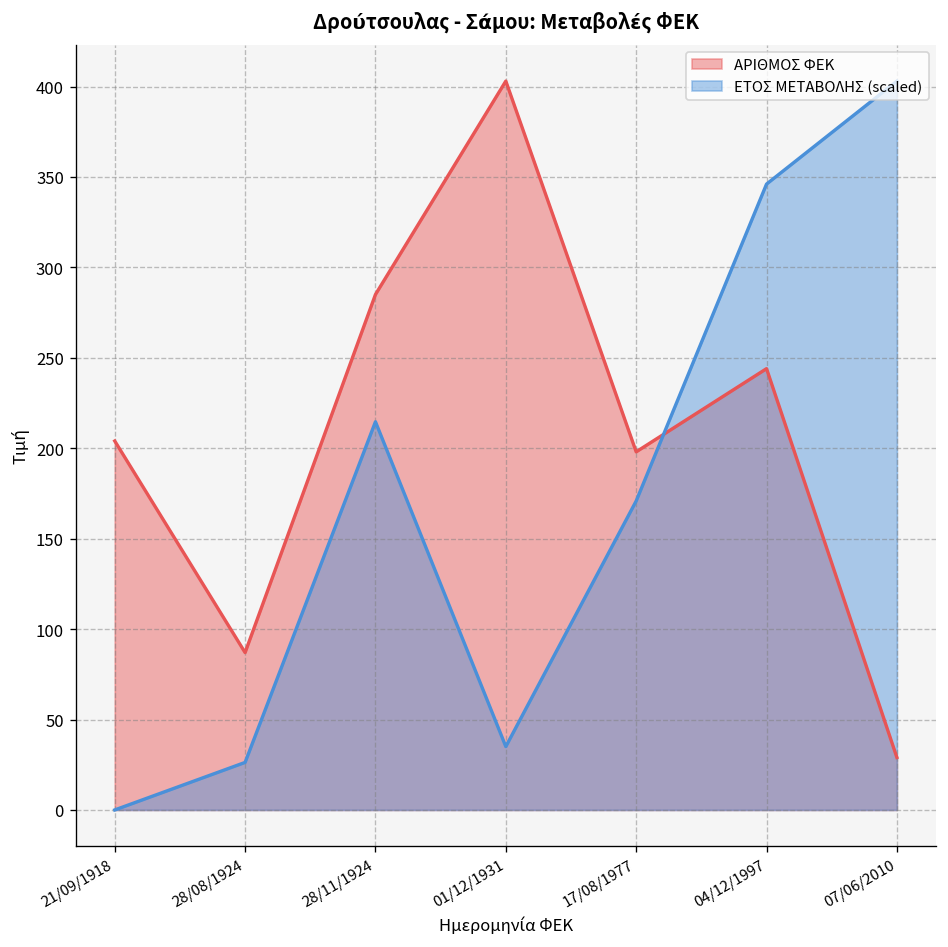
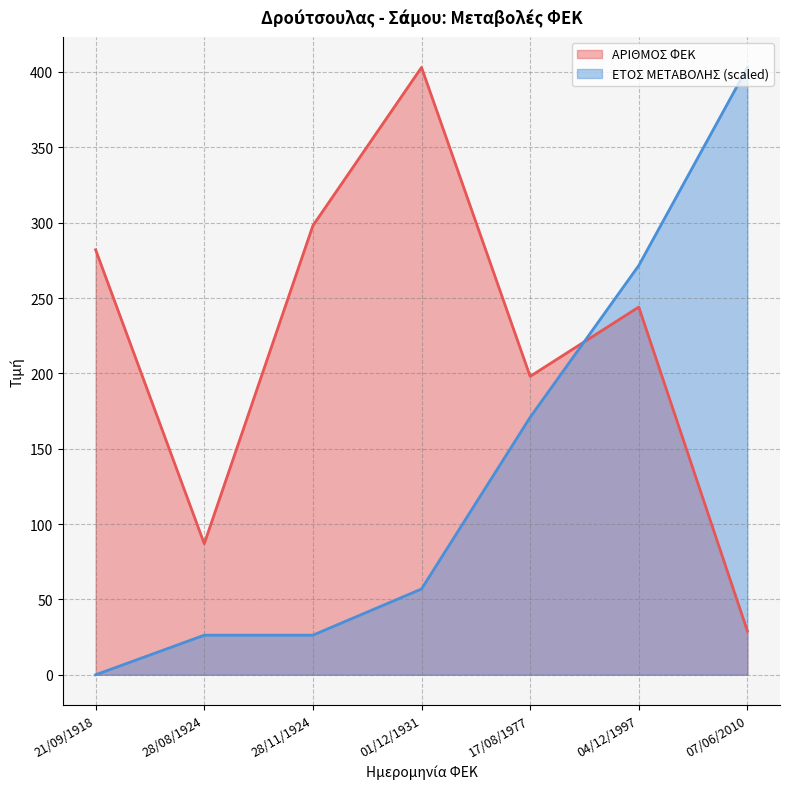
ΑΡΙΘΜΟΣ ΦΕΚ, 21/09/1918: 204 -> 282
ΑΡΙΘΜΟΣ ΦΕΚ, 28/11/1924: 285 -> 298
ΕΤΟΣ ΜΕΤΑΒΟΛΗΣ (scaled), 28/11/1924: 215 -> 26
ΕΤΟΣ ΜΕΤΑΒΟΛΗΣ (scaled), 01/12/1931: 35 -> 57
ΕΤΟΣ ΜΕΤΑΒΟΛΗΣ (scaled), 04/12/1997: 346 -> 272
